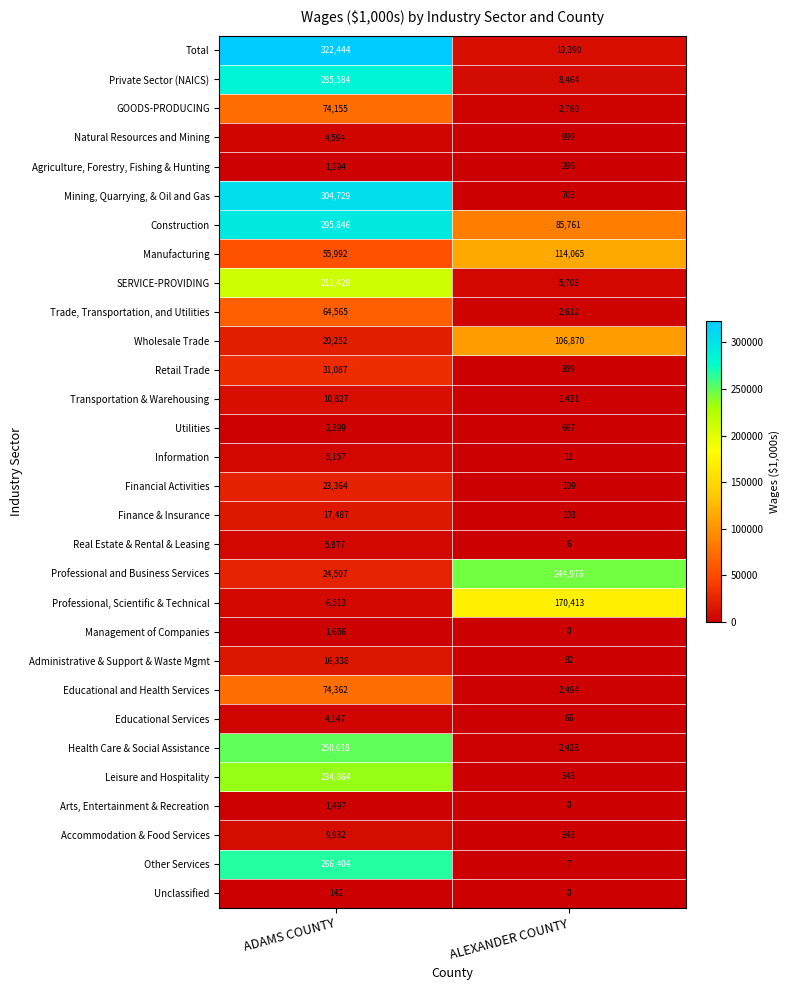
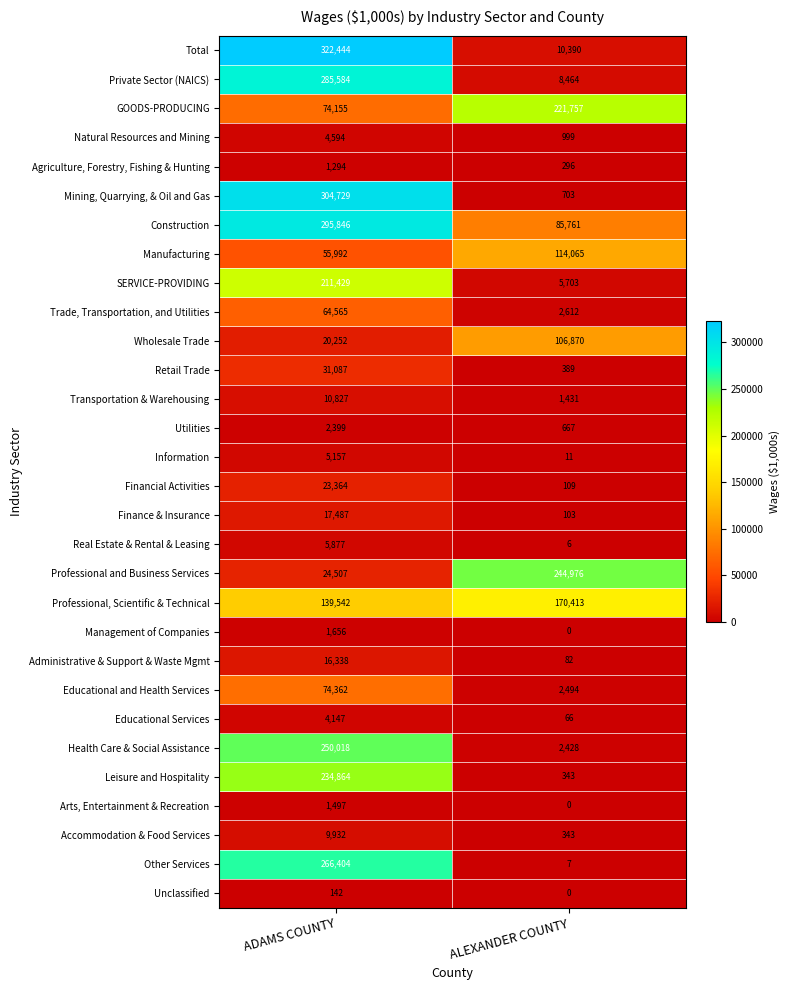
GOODS-PRODUCING, ALEXANDER COUNTY: 2,760 -> 221,757
Professional, Scientific & Technical, ADAMS COUNTY: 6,513 -> 139,542
